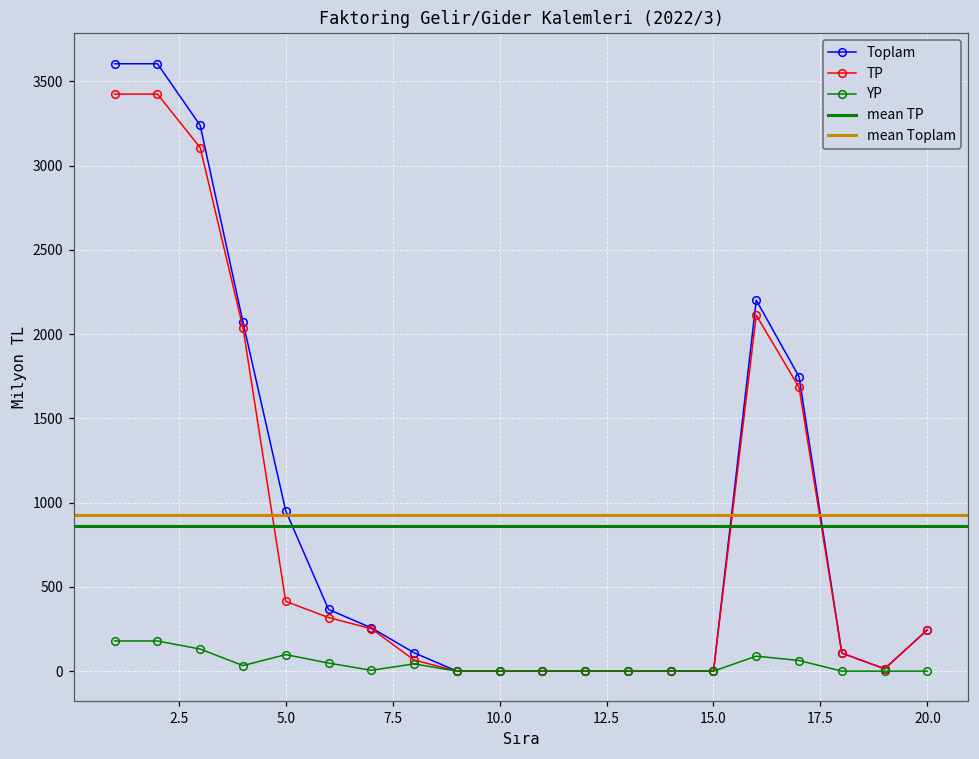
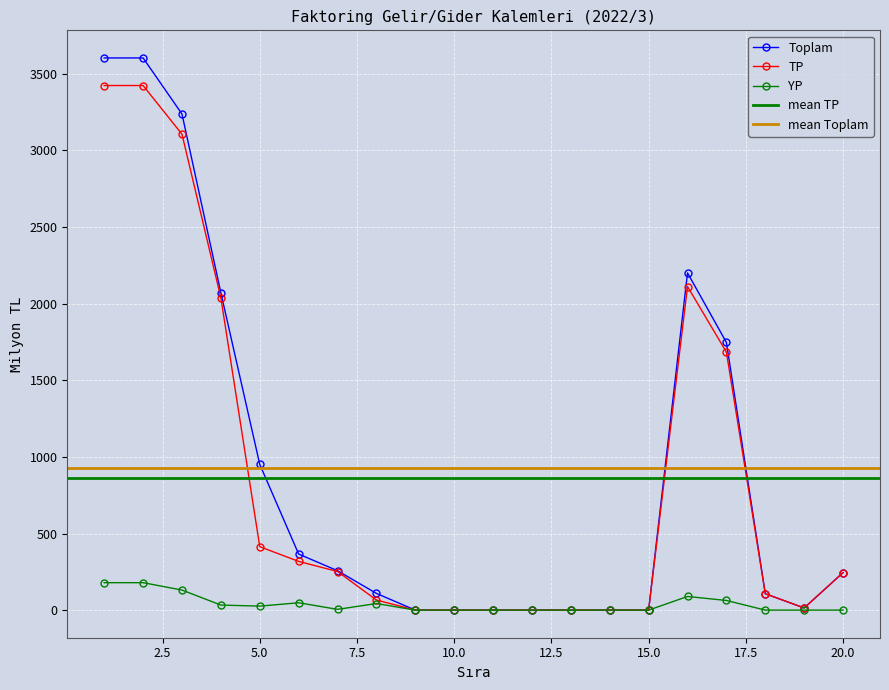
YP, 5.0: 100 -> 30
